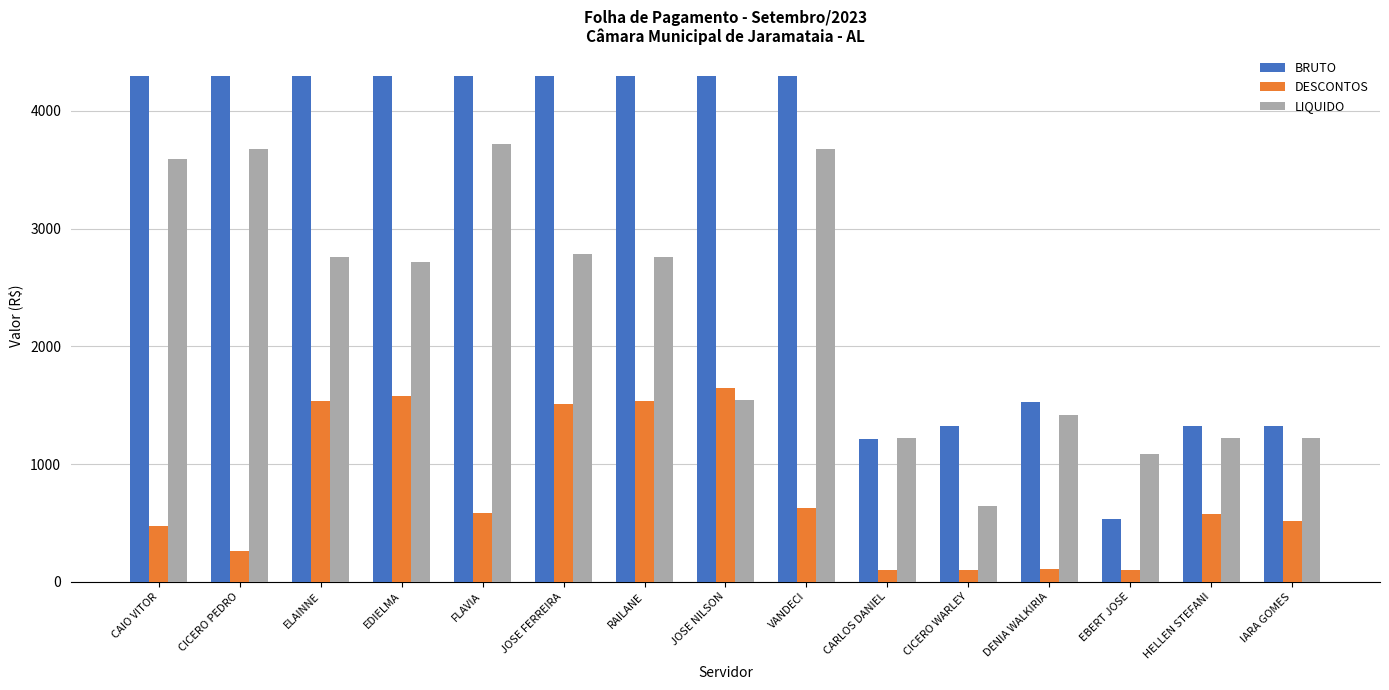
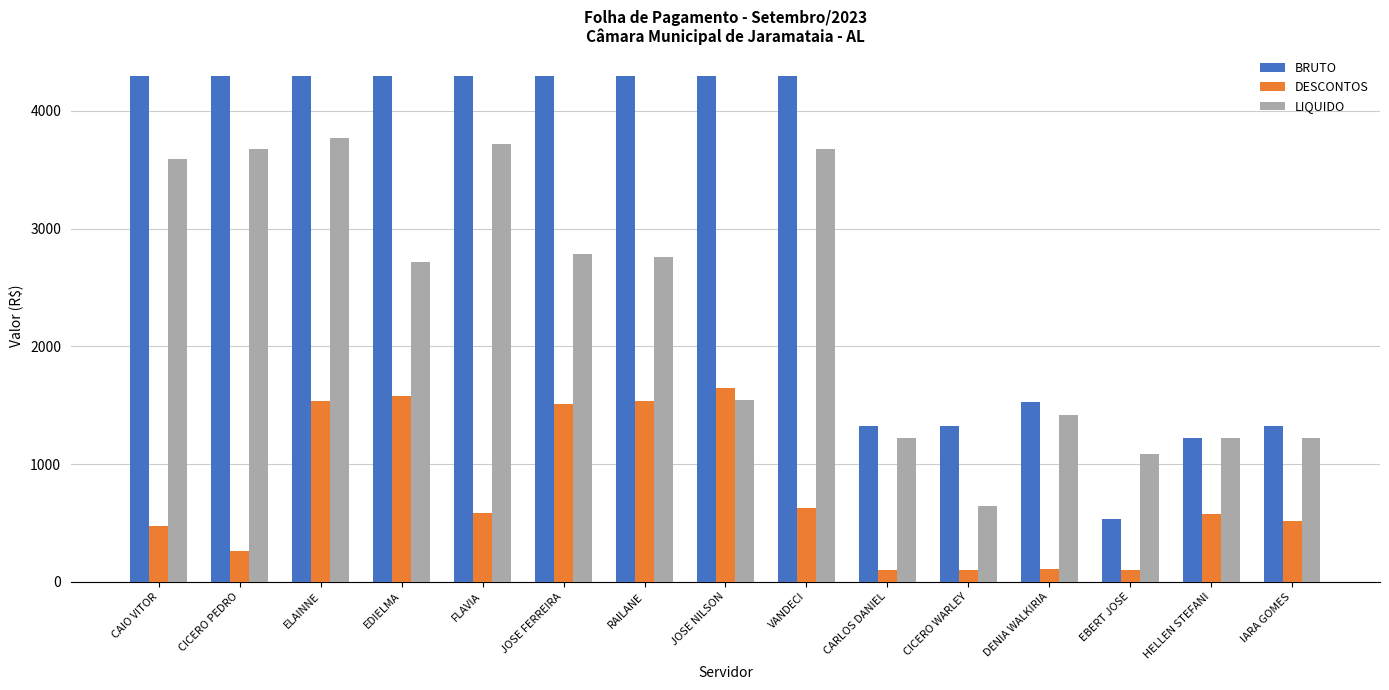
LIQUIDO, ELAINNE: 2760 -> 3770
BRUTO, CARLOS DANIEL: 1210 -> 1320
BRUTO, HELLEN STEFANI: 1320 -> 1220
